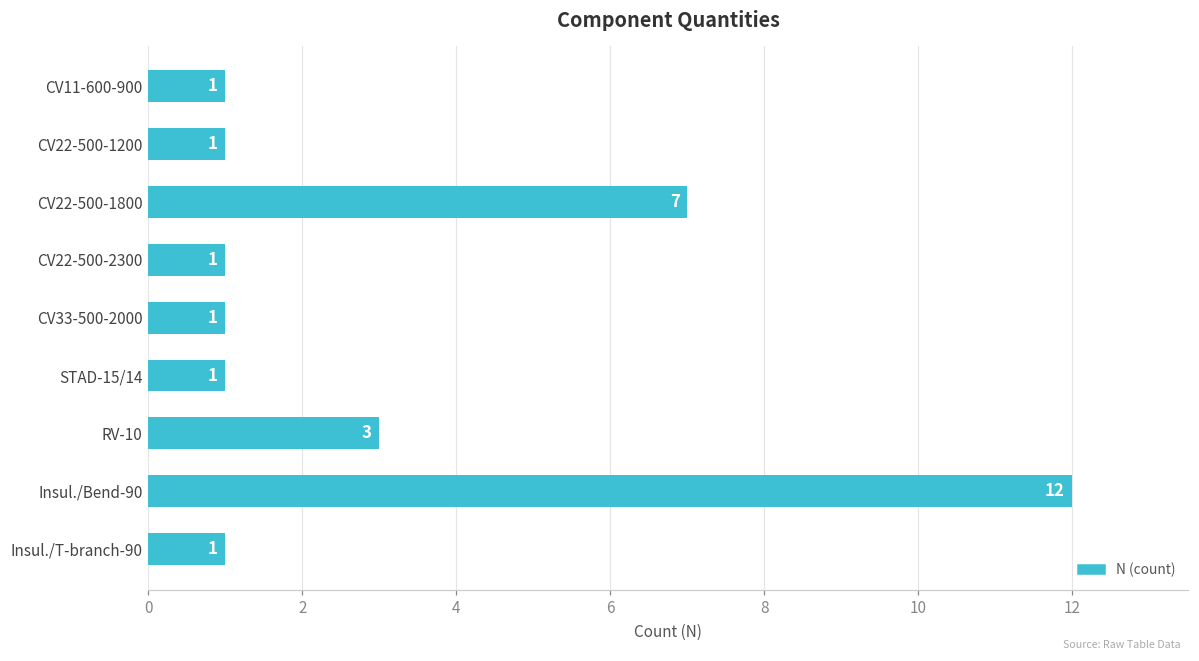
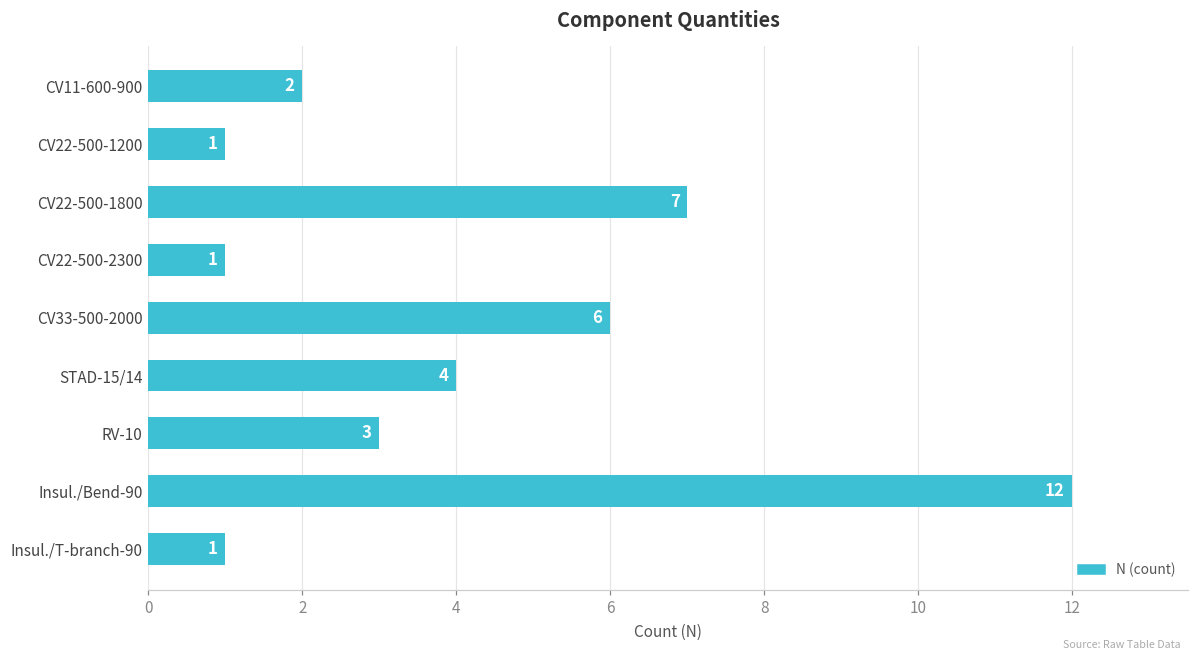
CV11-600-900: 1 -> 2
CV33-500-2000: 1 -> 6
STAD-15/14: 1 -> 4
